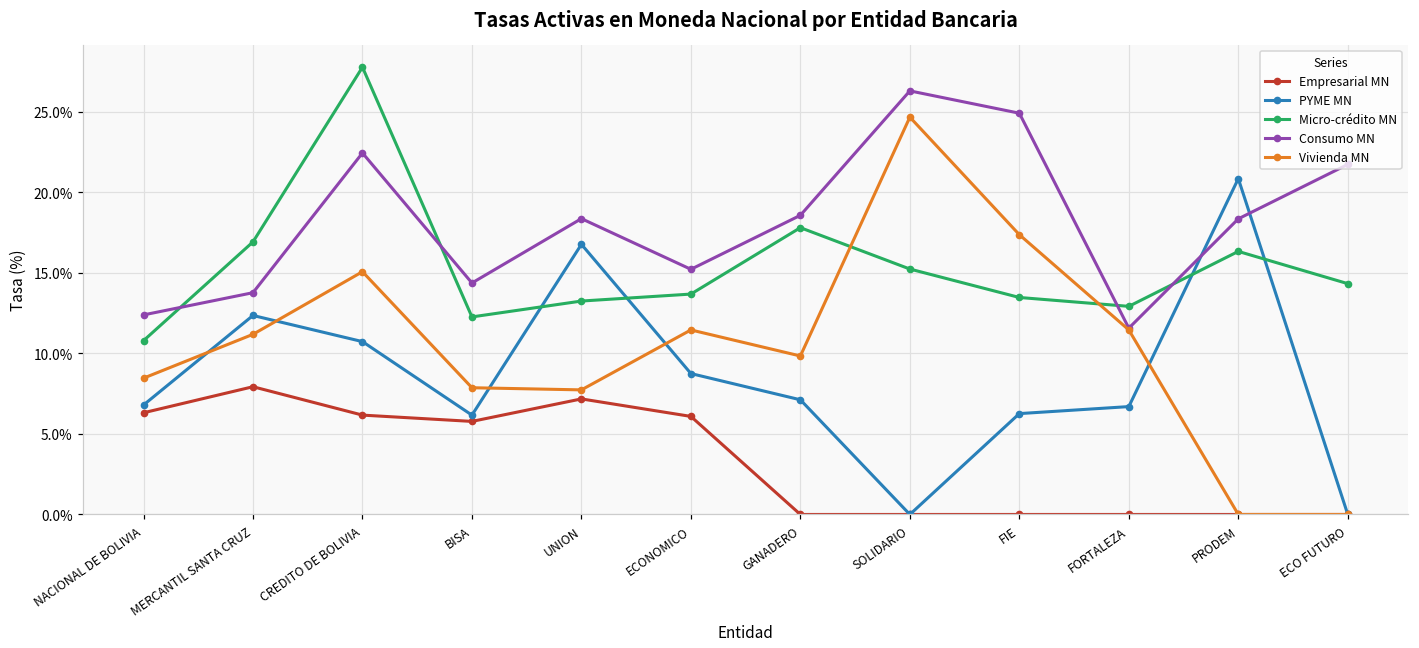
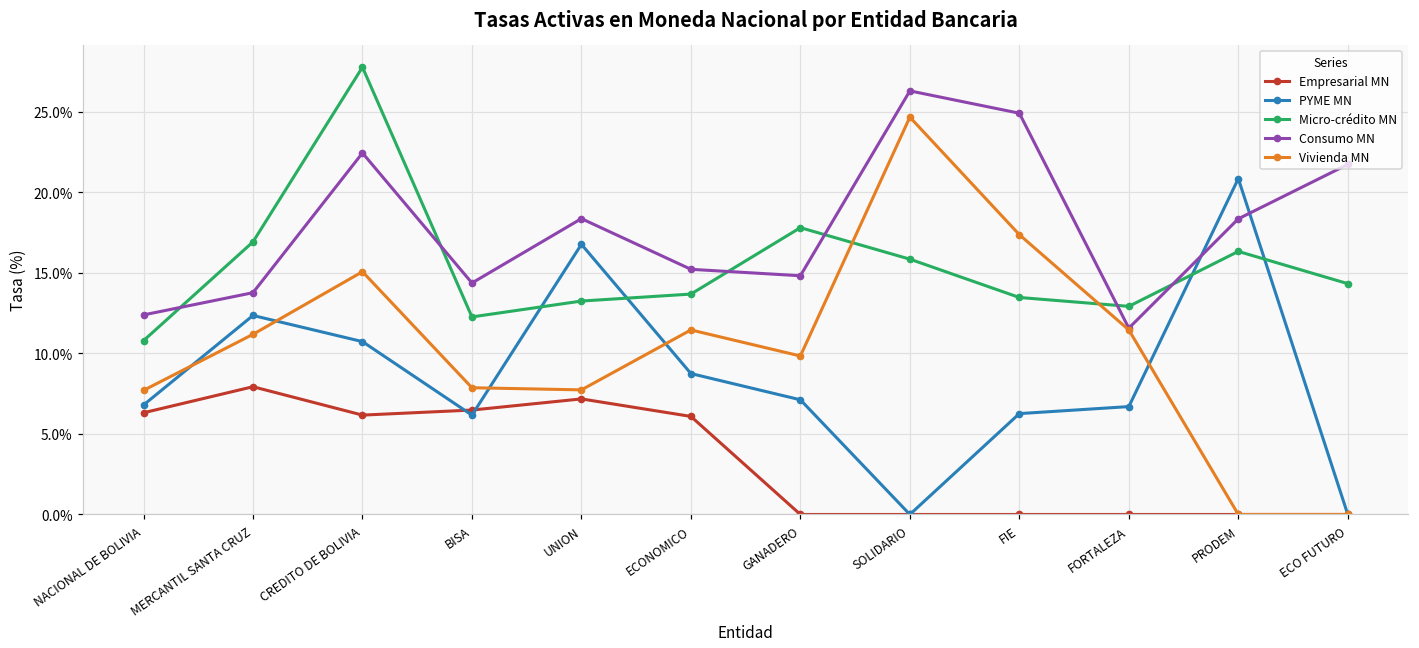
Vivienda MN, NACIONAL DE BOLIVIA: 8.5% -> 7.7%
Empresarial MN, BISA: 5.8% -> 6.5%
Consumo MN, GANADERO: 18.6% -> 14.8%
Micro-crédito MN, SOLIDARIO: 15.2% -> 15.9%
